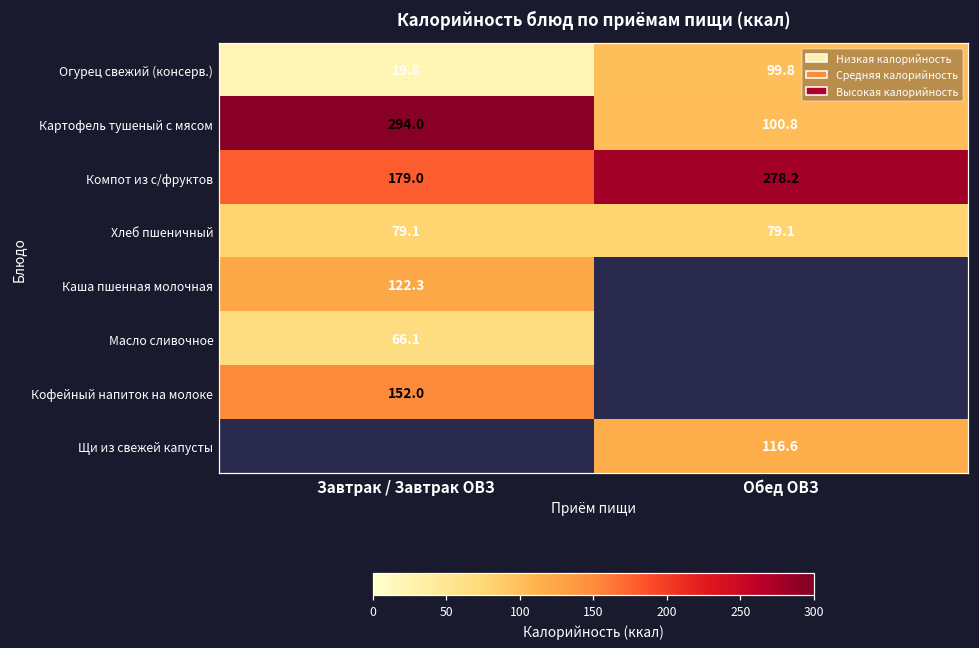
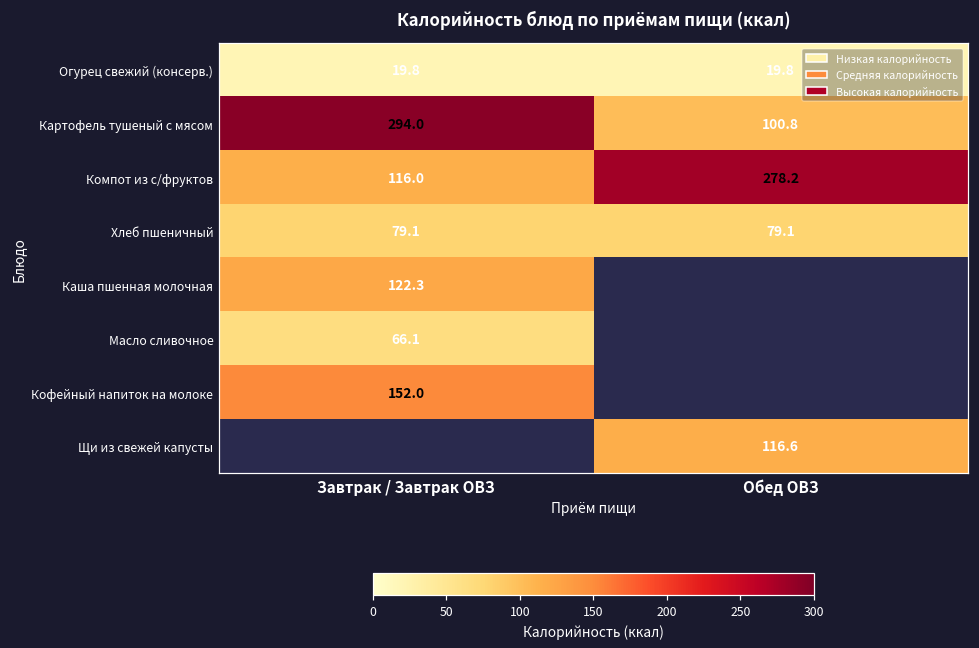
Огурец свежий (консерв.), Обед ОВЗ: 99.8 -> 19.8
Компот из с/фруктов, Завтрак / Завтрак ОВЗ: 179.0 -> 116.0
